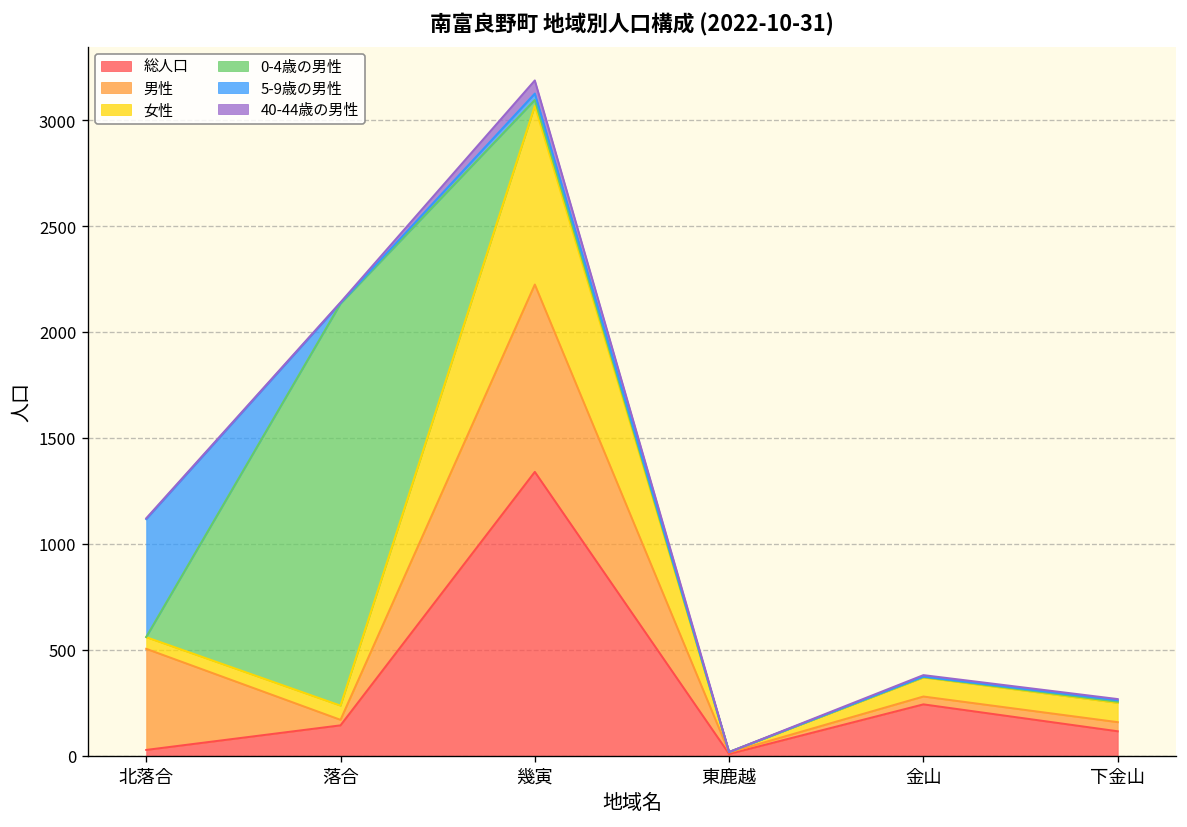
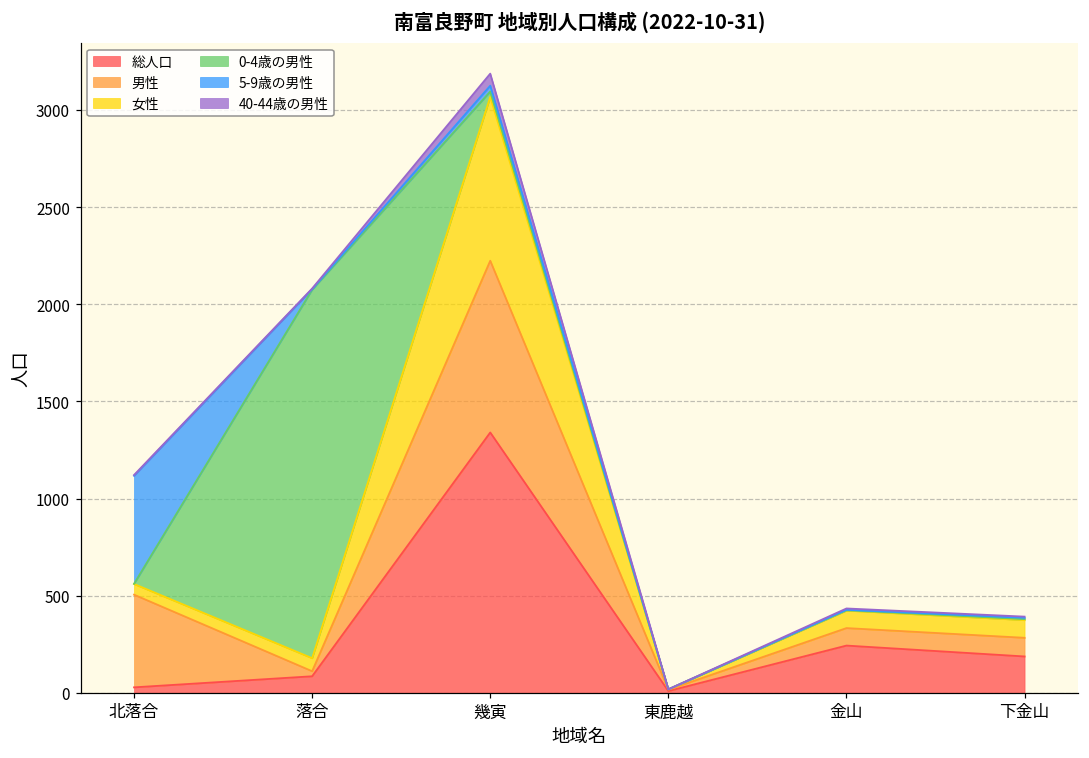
総人口, 落合: 140 -> 90
男性, 金山: 40 -> 90
総人口, 下金山: 120 -> 190
男性, 下金山: 40 -> 100
